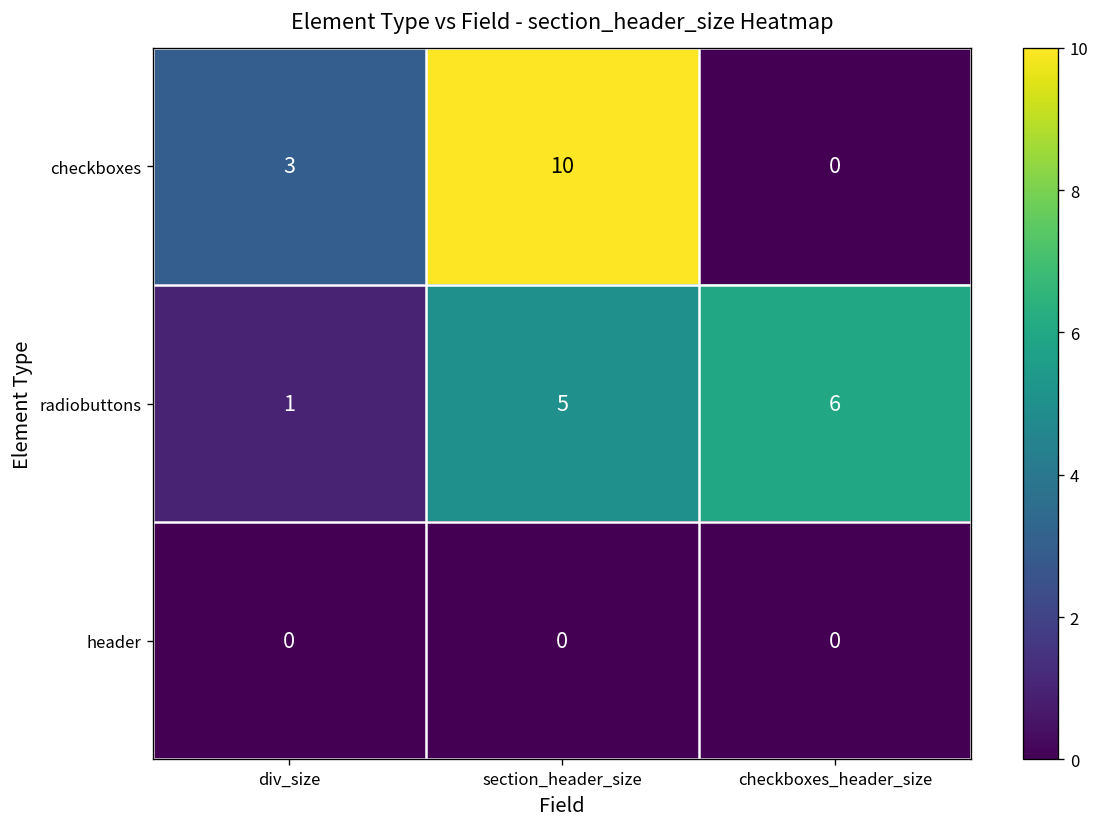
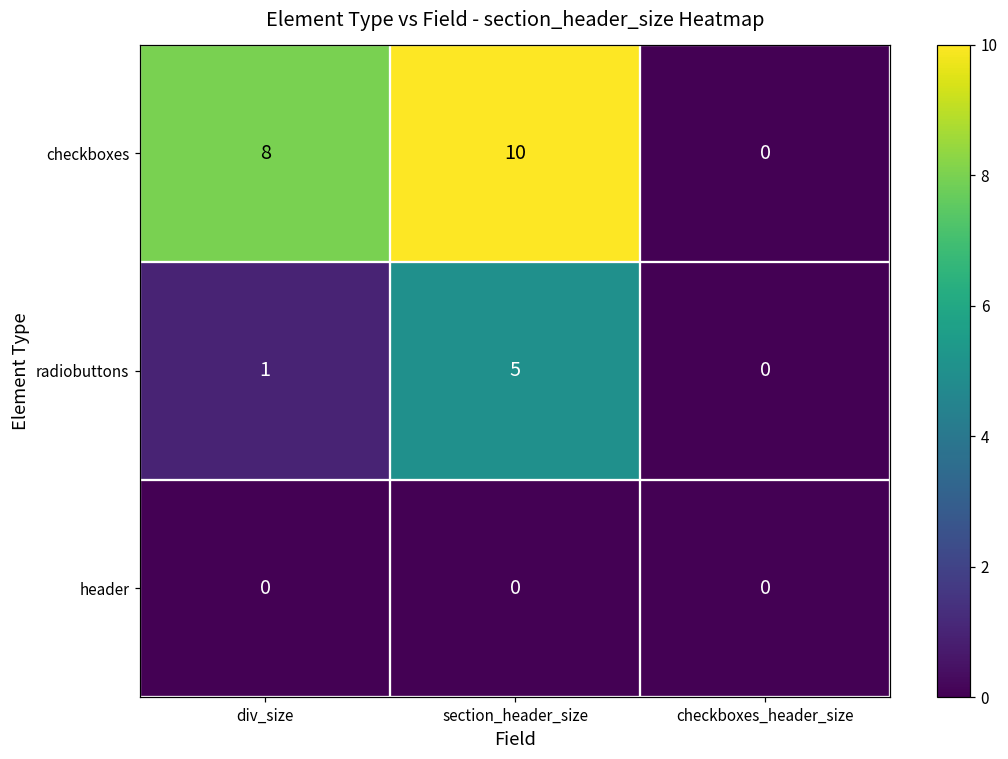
checkboxes, div_size: 3 -> 8
radiobuttons, checkboxes_header_size: 6 -> 0
